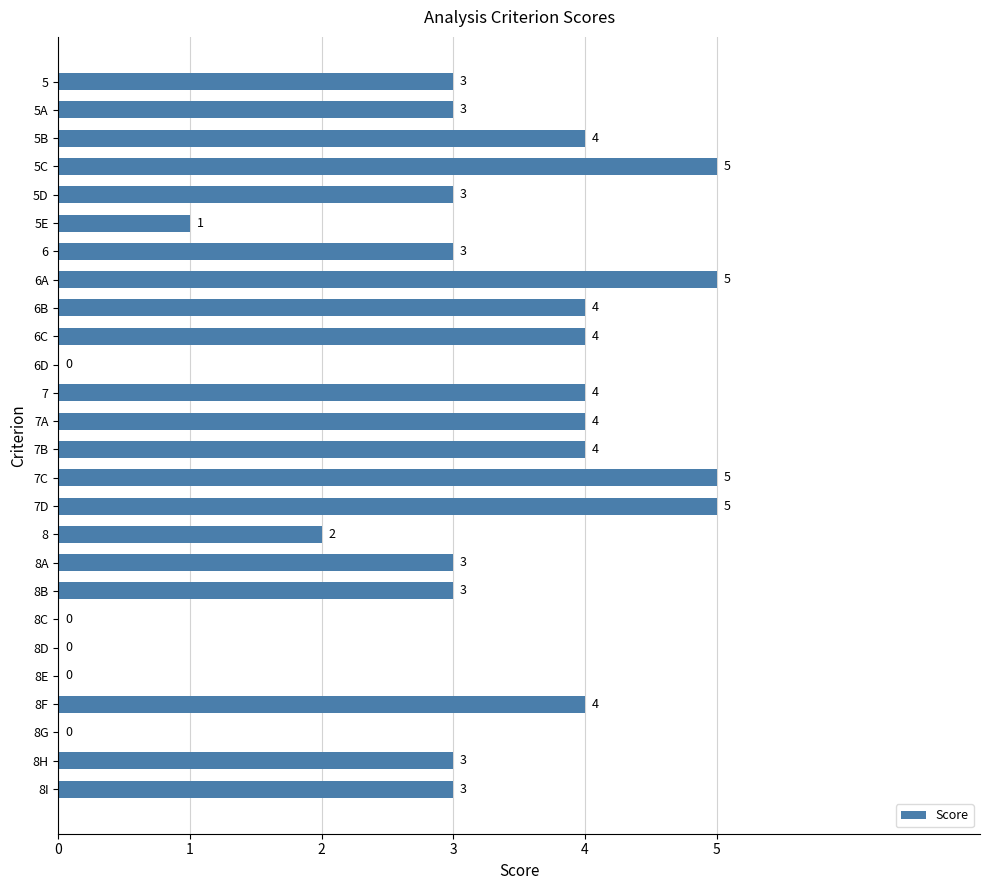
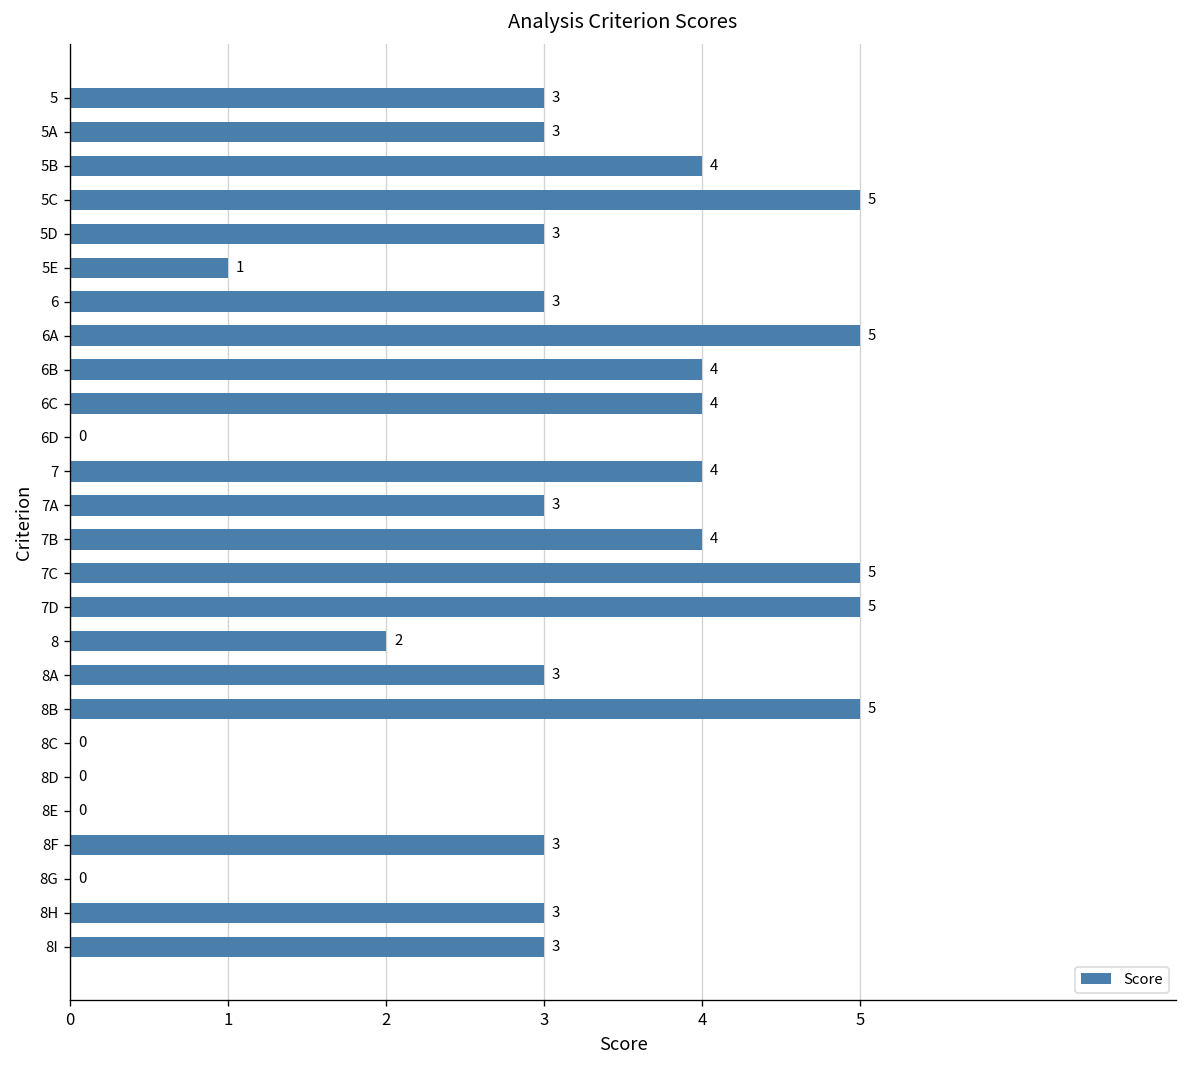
7A: 4 -> 3
8B: 3 -> 5
8F: 4 -> 3
